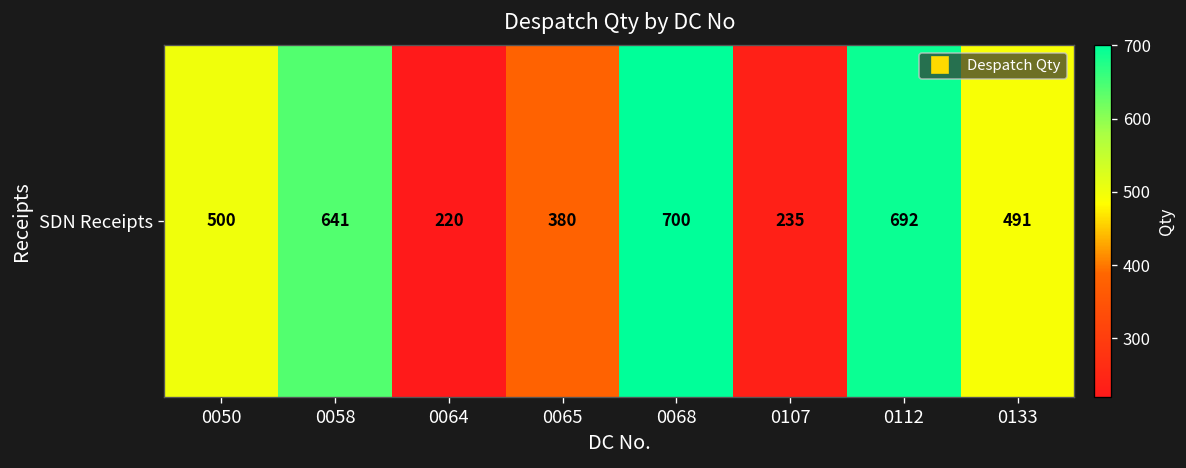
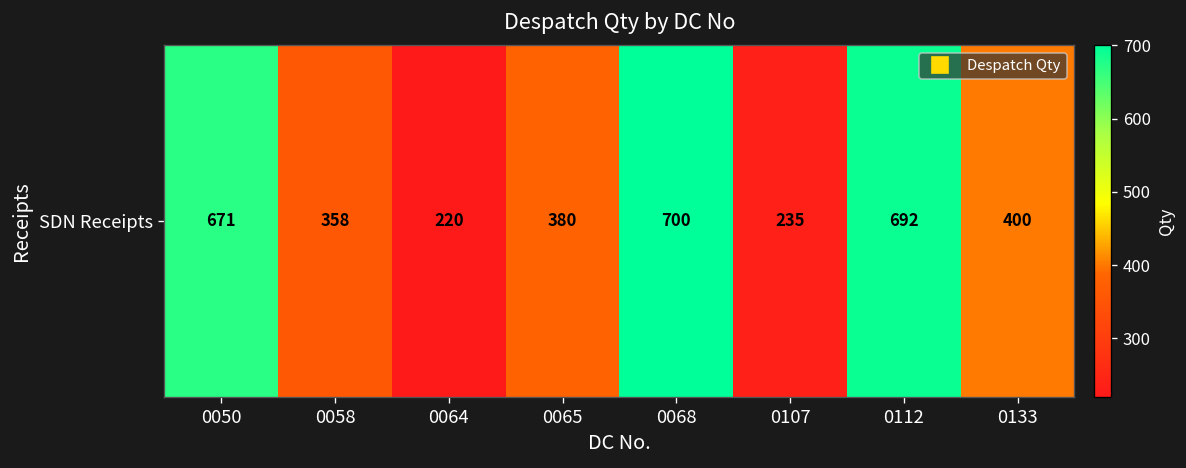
SDN Receipts, 0050: 500 -> 671
SDN Receipts, 0058: 641 -> 358
SDN Receipts, 0133: 491 -> 400
